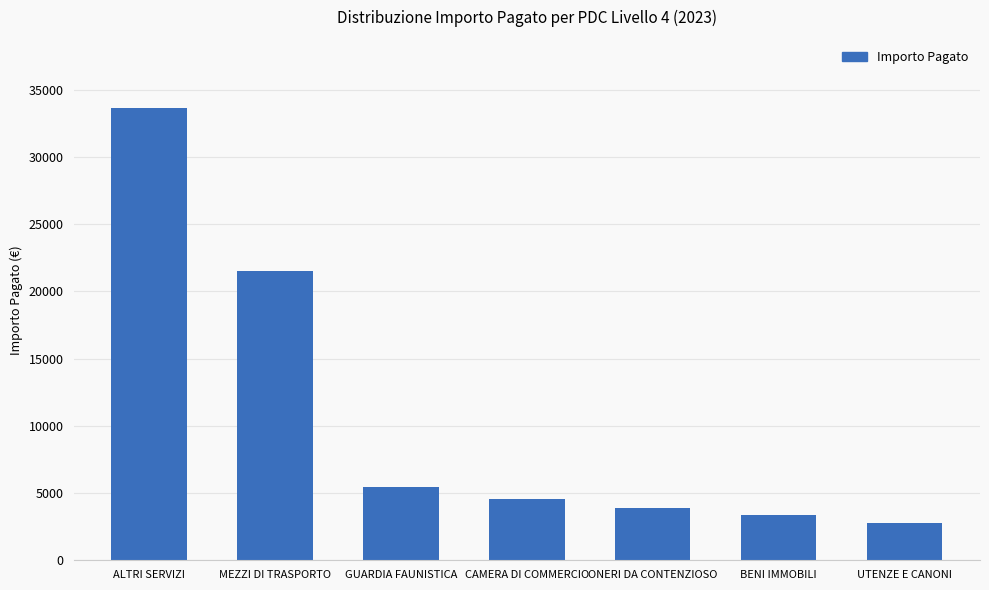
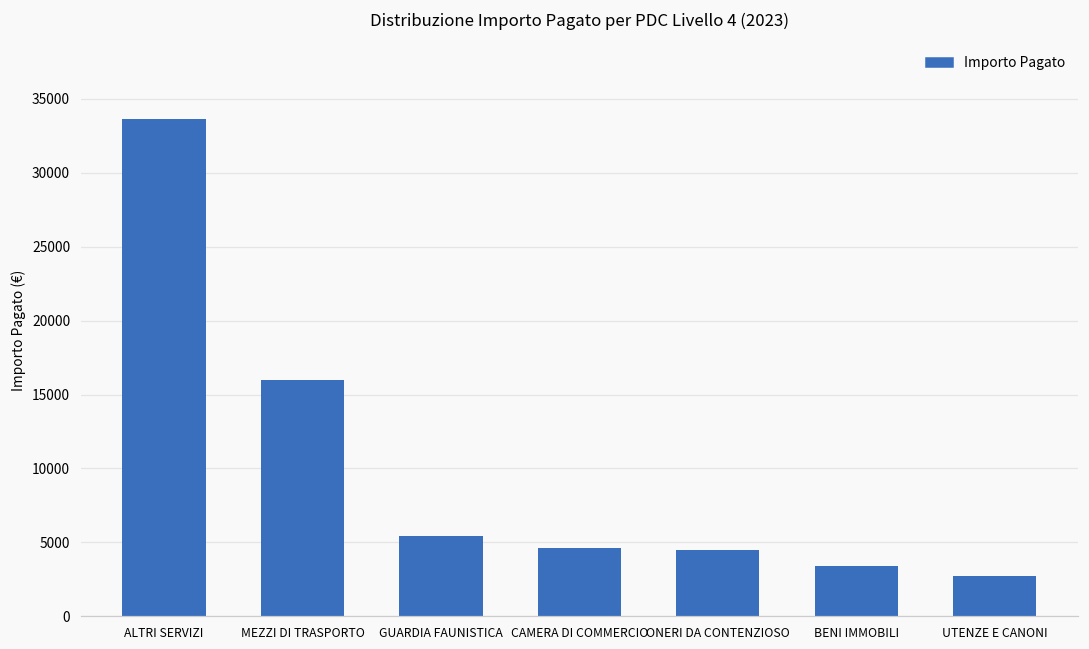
MEZZI DI TRASPORTO: 21500 -> 16000
ONERI DA CONTENZIOSO: 3900 -> 4500
